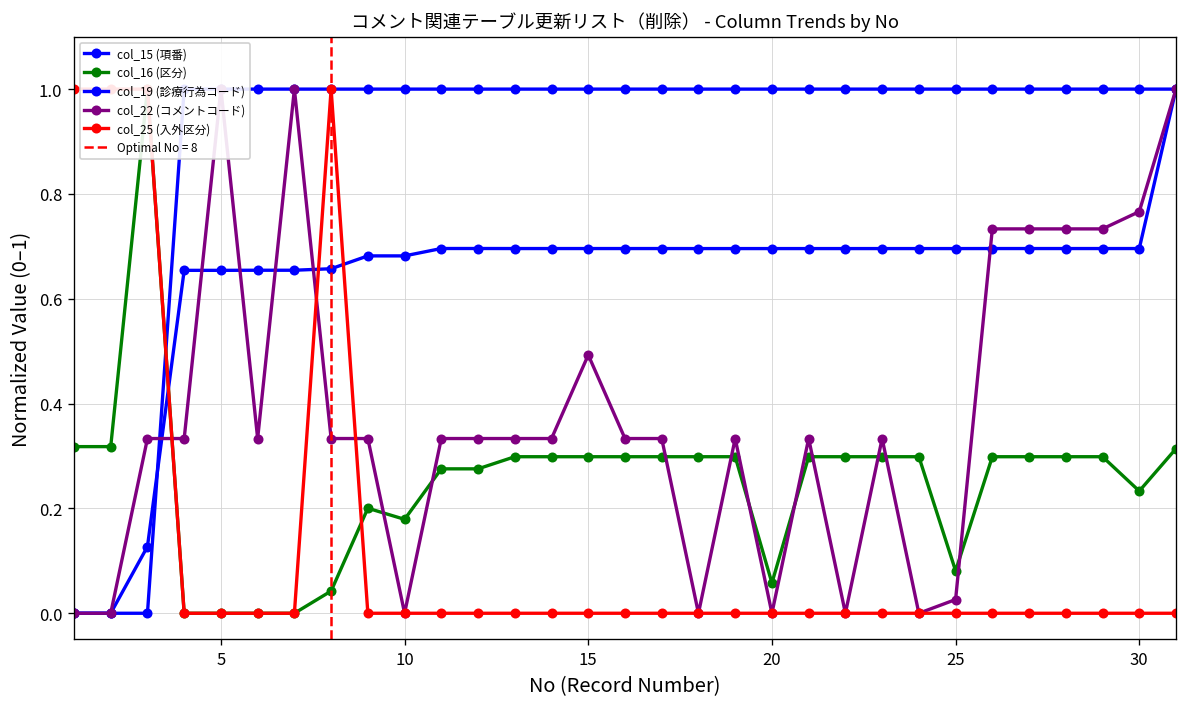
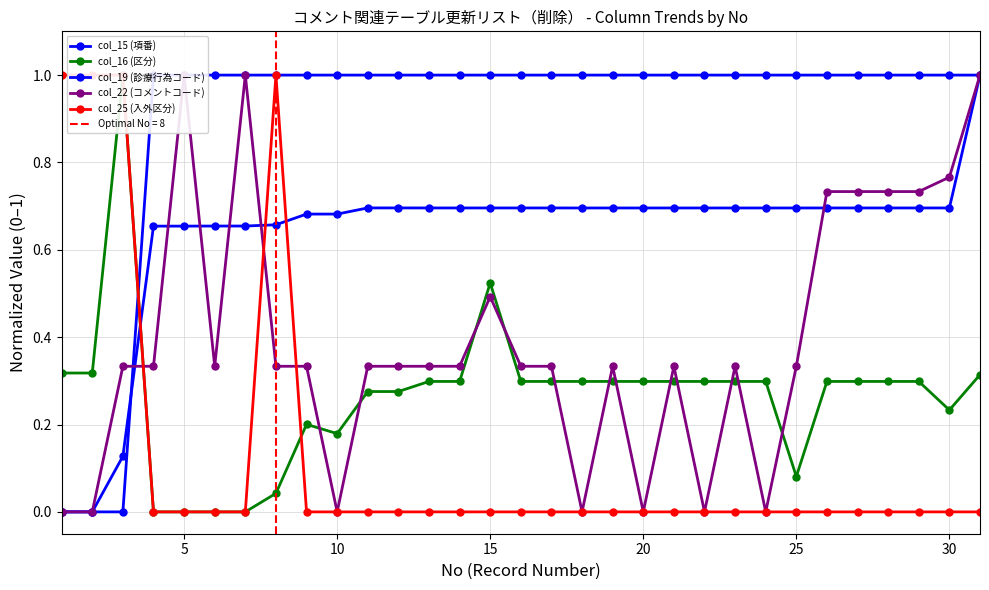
col_16 (区分), 15: 0.30 -> 0.52
col_16 (区分), 20: 0.06 -> 0.30
col_22 (コメントコード), 25: 0.03 -> 0.33
